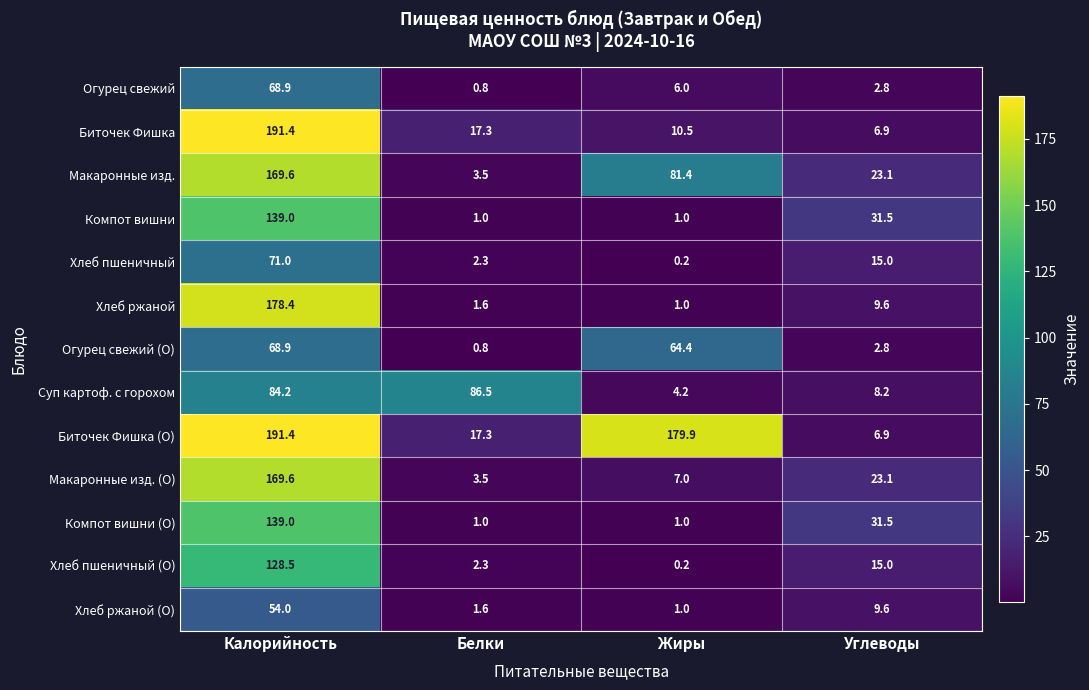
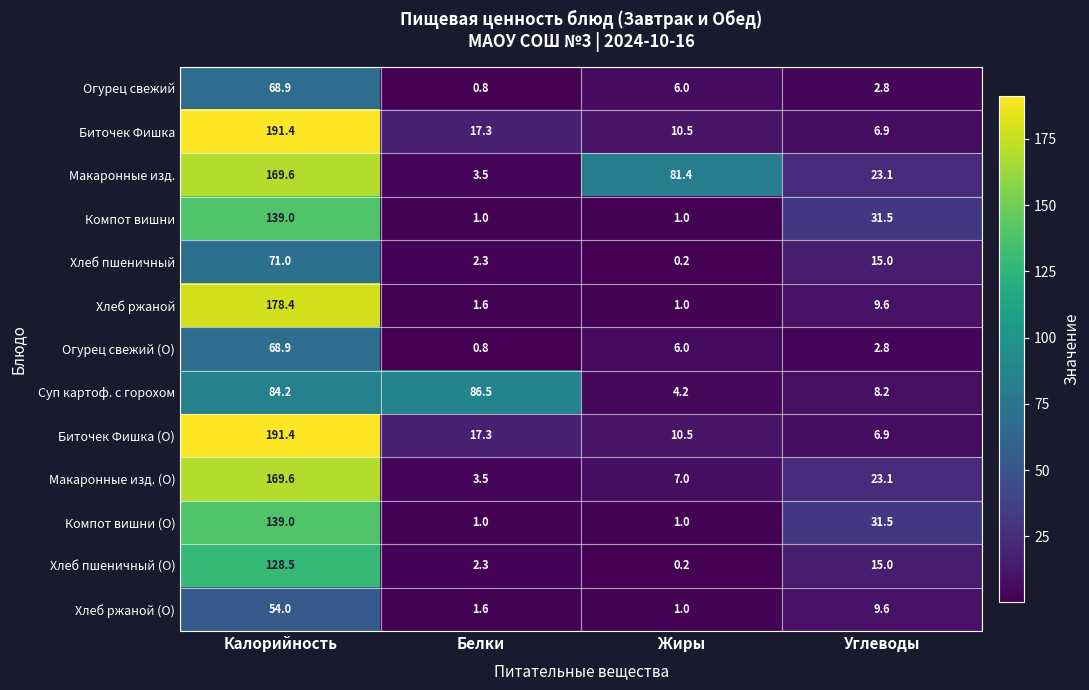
Огурец свежий (О), Жиры: 64.4 -> 6.0
Биточек Фишка (О), Жиры: 179.9 -> 10.5
